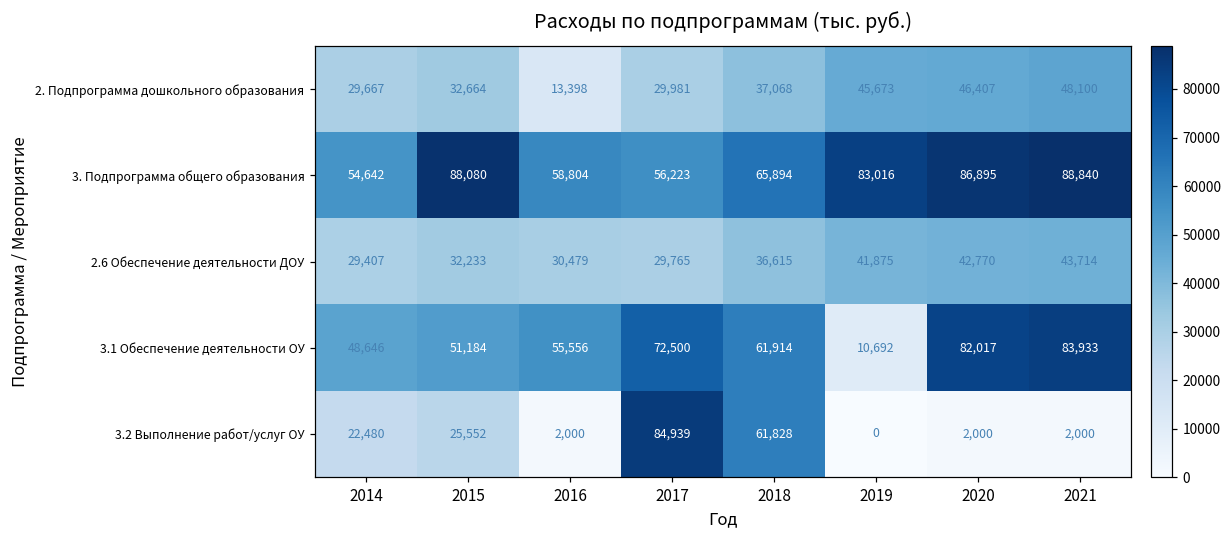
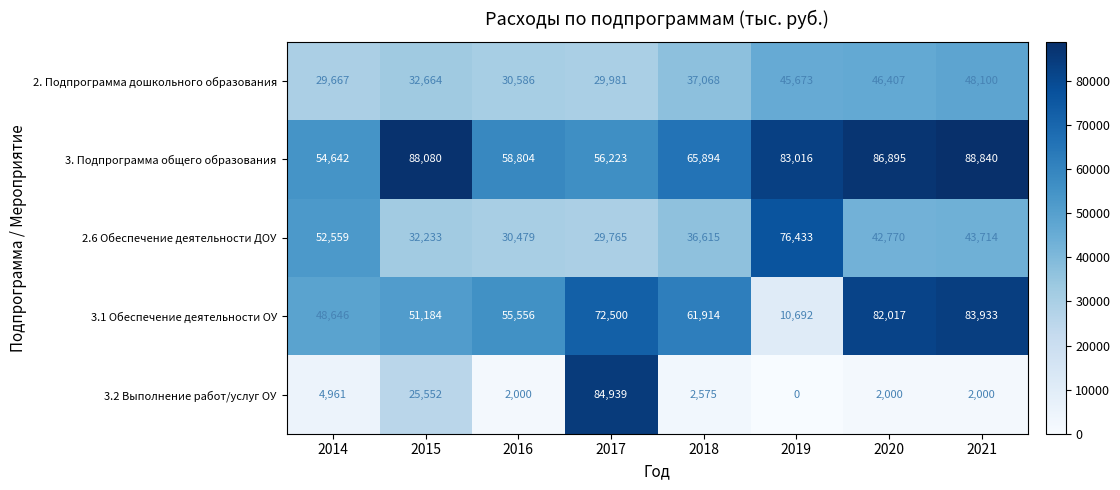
2. Подпрограмма дошкольного образования, 2016: 13,398 -> 30,586
2.6 Обеспечение деятельности ДОУ, 2014: 29,407 -> 52,559
2.6 Обеспечение деятельности ДОУ, 2019: 41,875 -> 76,433
3.2 Выполнение работ/услуг ОУ, 2014: 22,480 -> 4,961
3.2 Выполнение работ/услуг ОУ, 2018: 61,828 -> 2,575
